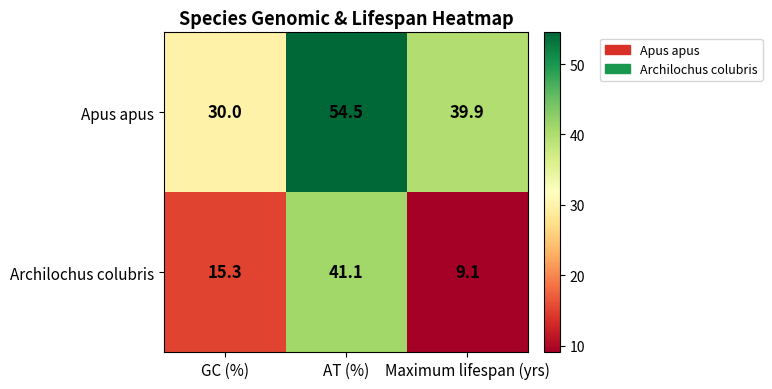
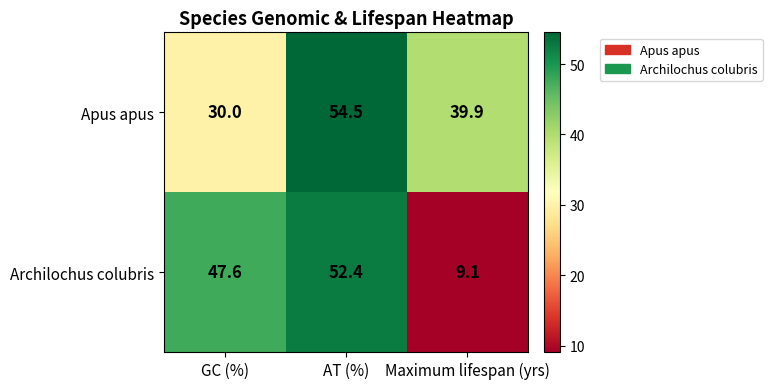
Archilochus colubris, GC (%): 15.3 -> 47.6
Archilochus colubris, AT (%): 41.1 -> 52.4
